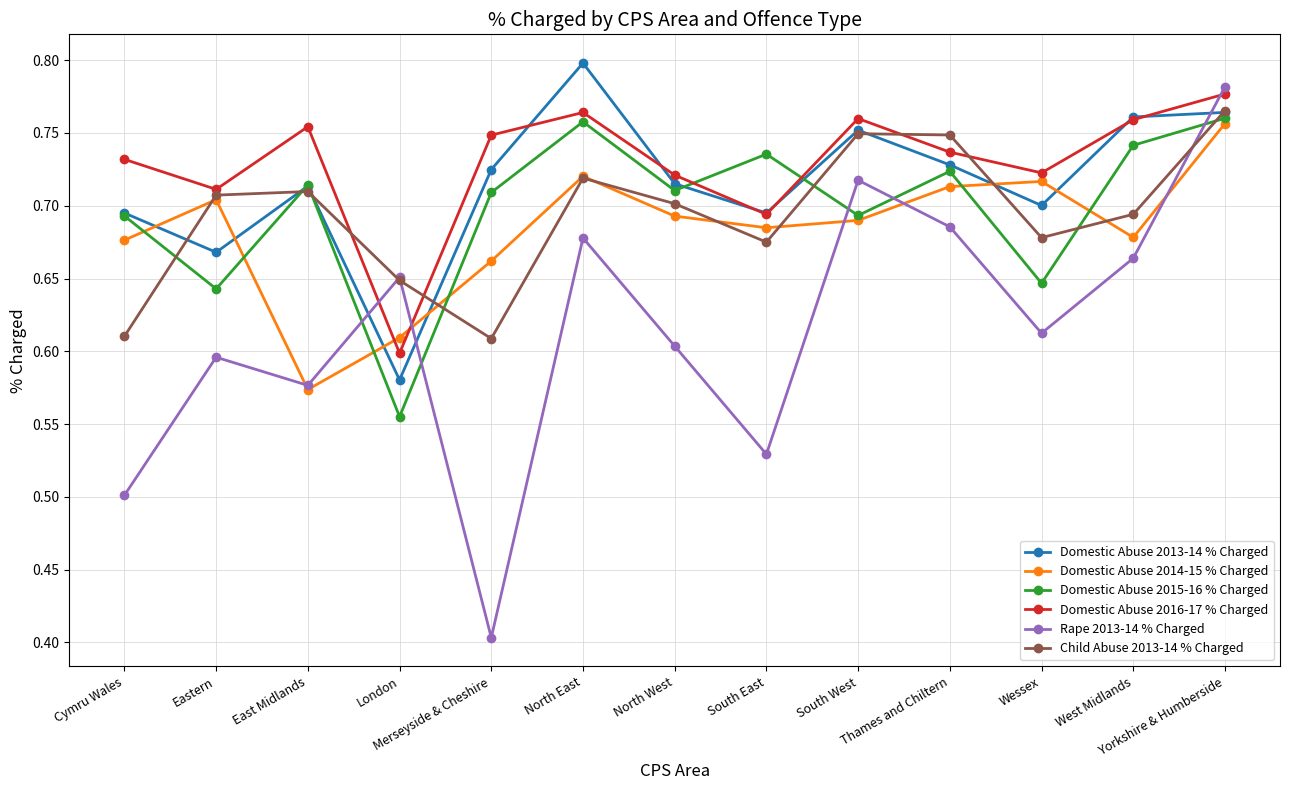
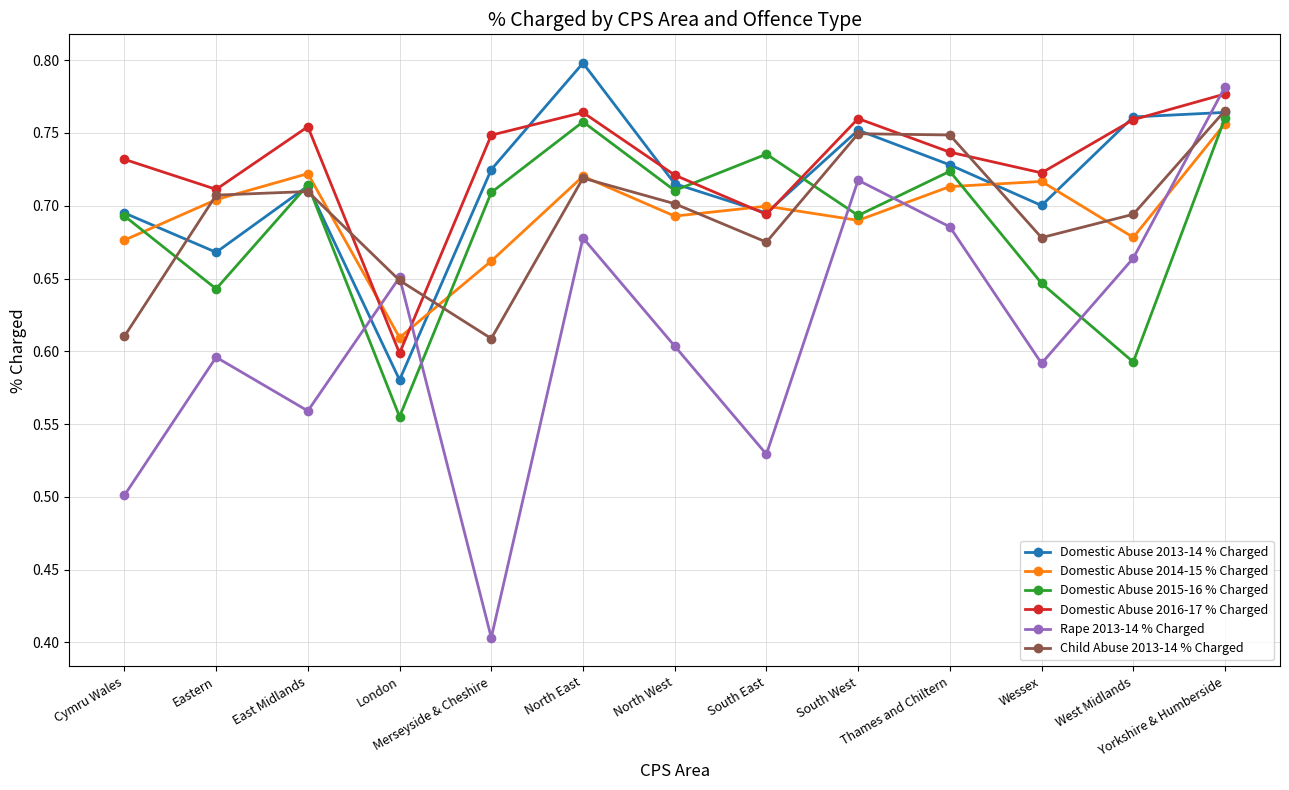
Domestic Abuse 2014-15 % Charged, East Midlands: 0.574 -> 0.722
Rape 2013-14 % Charged, East Midlands: 0.577 -> 0.559
Domestic Abuse 2014-15 % Charged, South East: 0.685 -> 0.700
Rape 2013-14 % Charged, Wessex: 0.612 -> 0.592
Domestic Abuse 2015-16 % Charged, West Midlands: 0.742 -> 0.593
